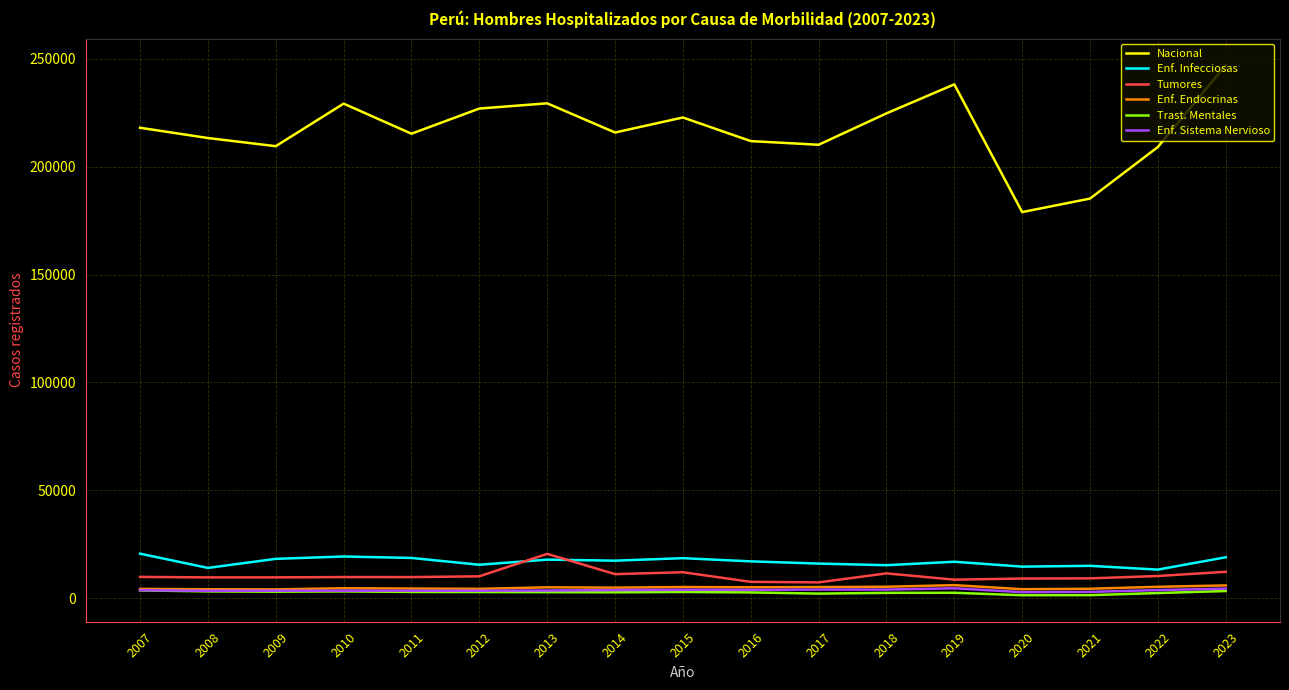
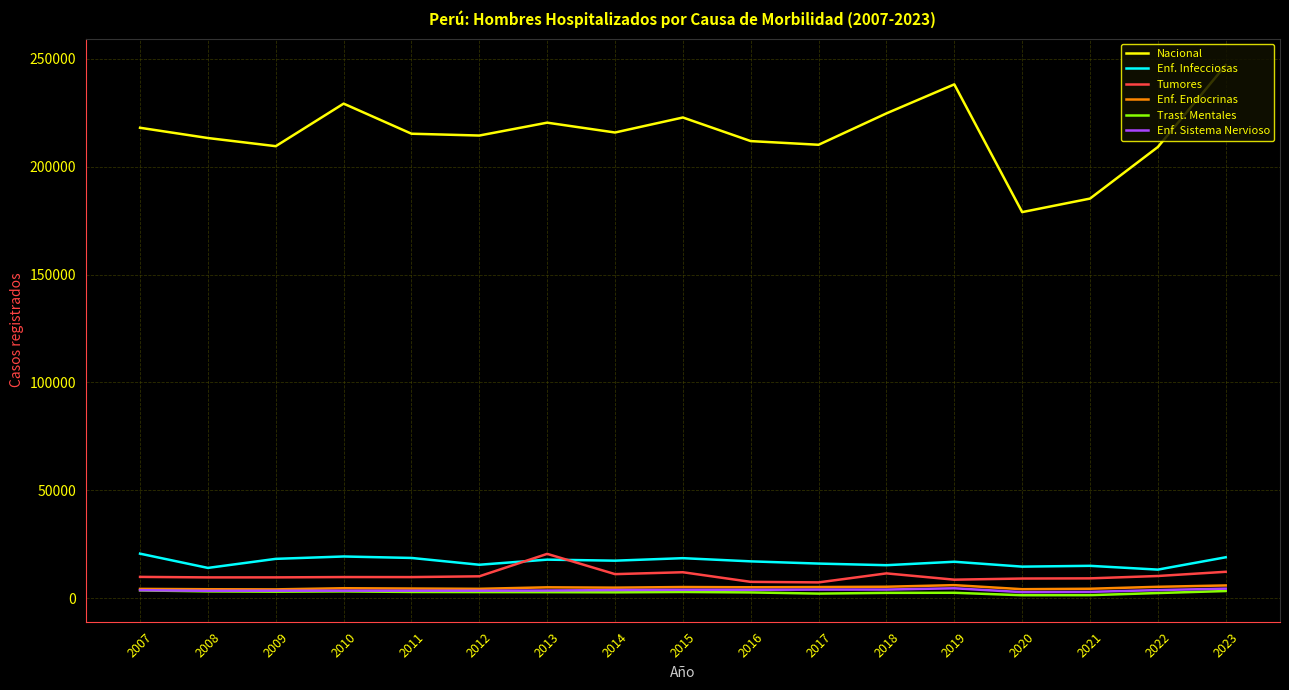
Nacional, 2012: 227000 -> 214000
Nacional, 2013: 229000 -> 220000
